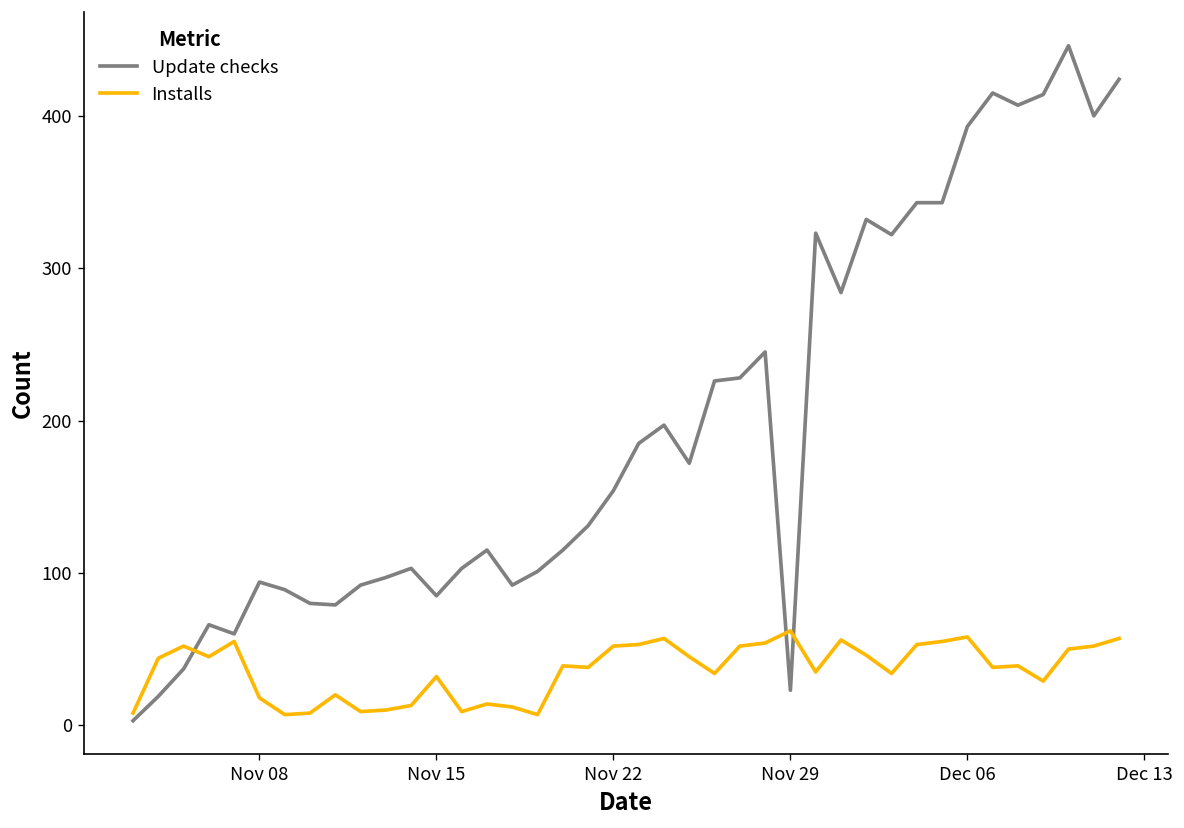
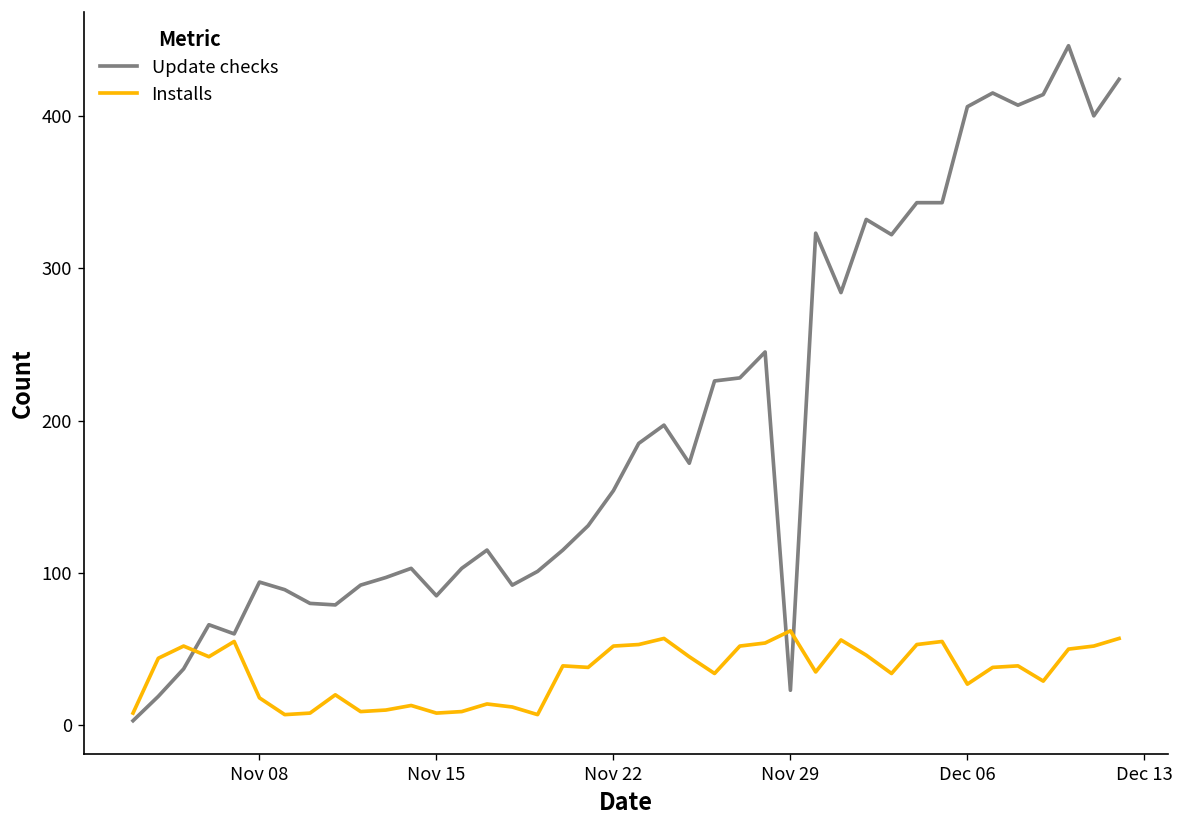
Installs, Nov 15: 32 -> 8
Update checks, Dec 06: 393 -> 406
Installs, Dec 06: 58 -> 27
